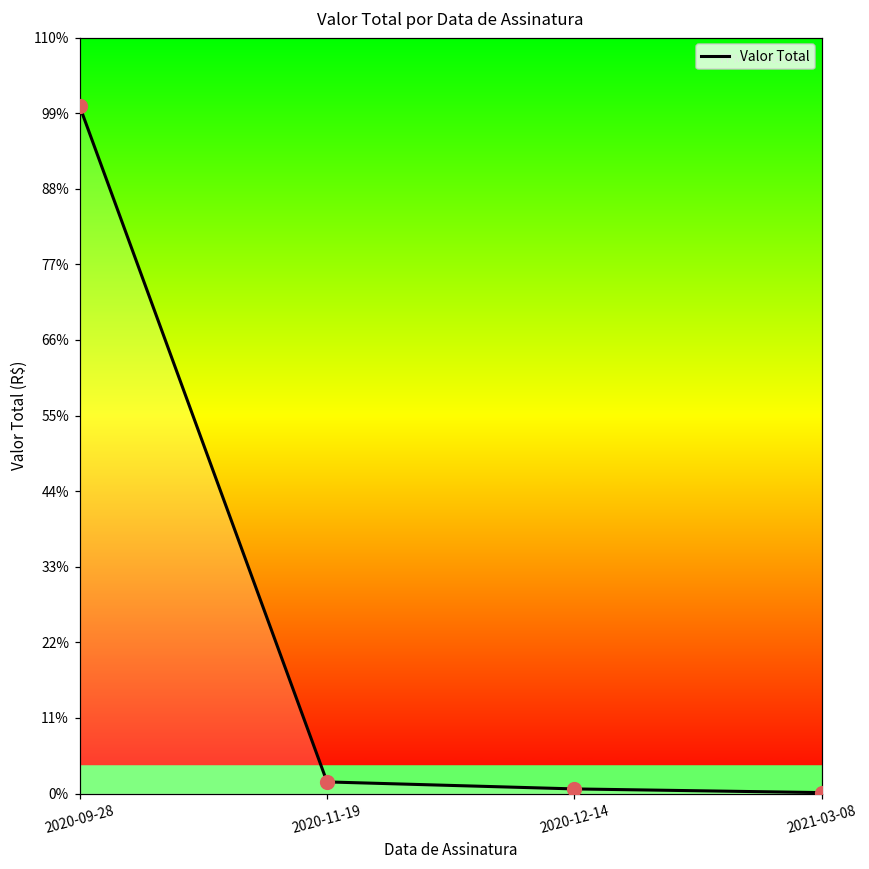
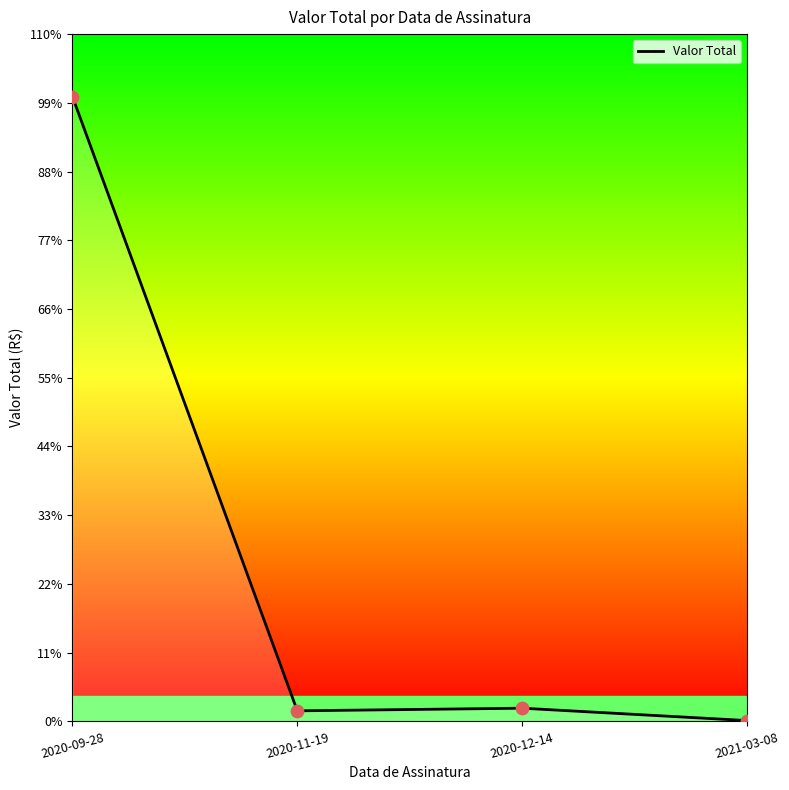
Valor Total, 2020-12-14: 1% -> 2%
